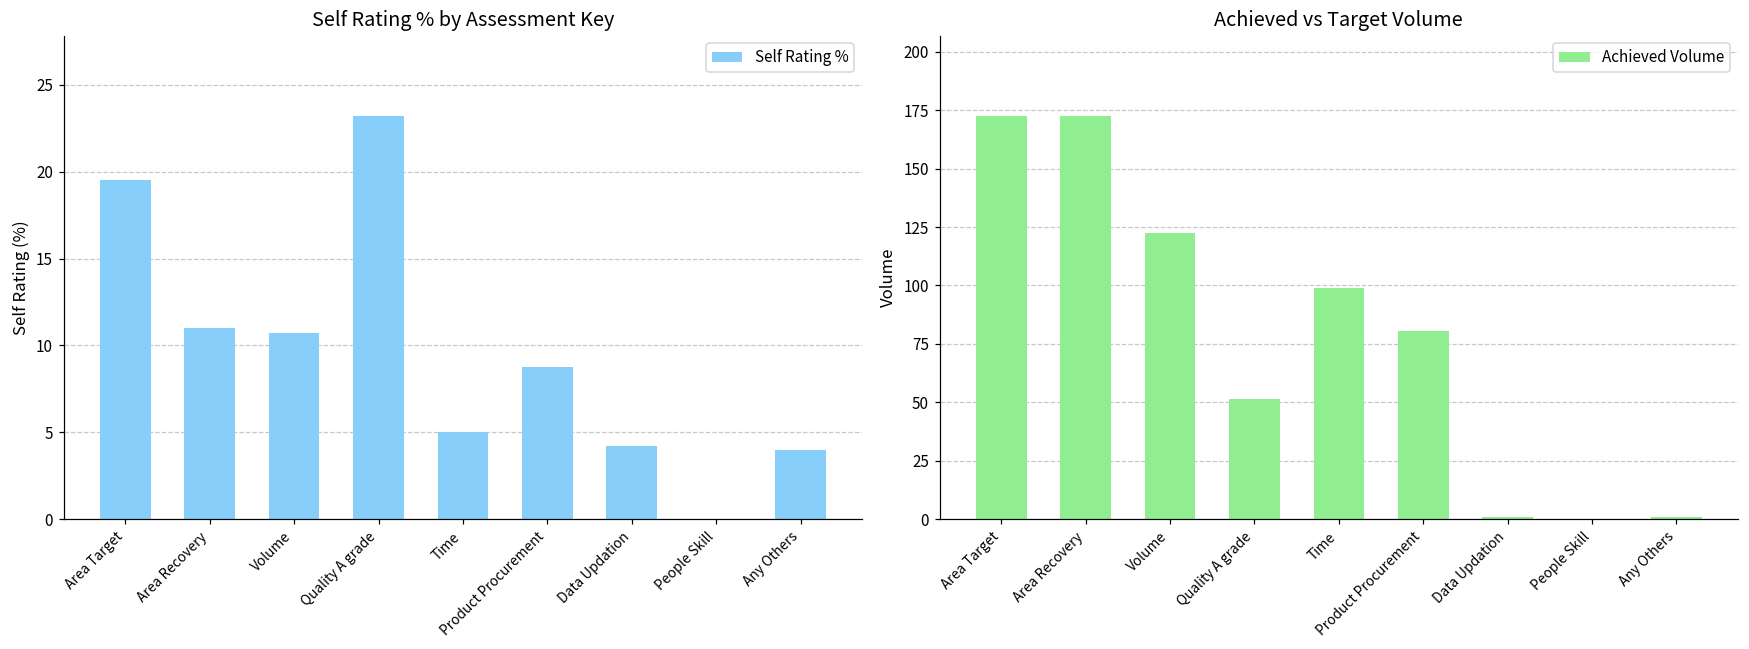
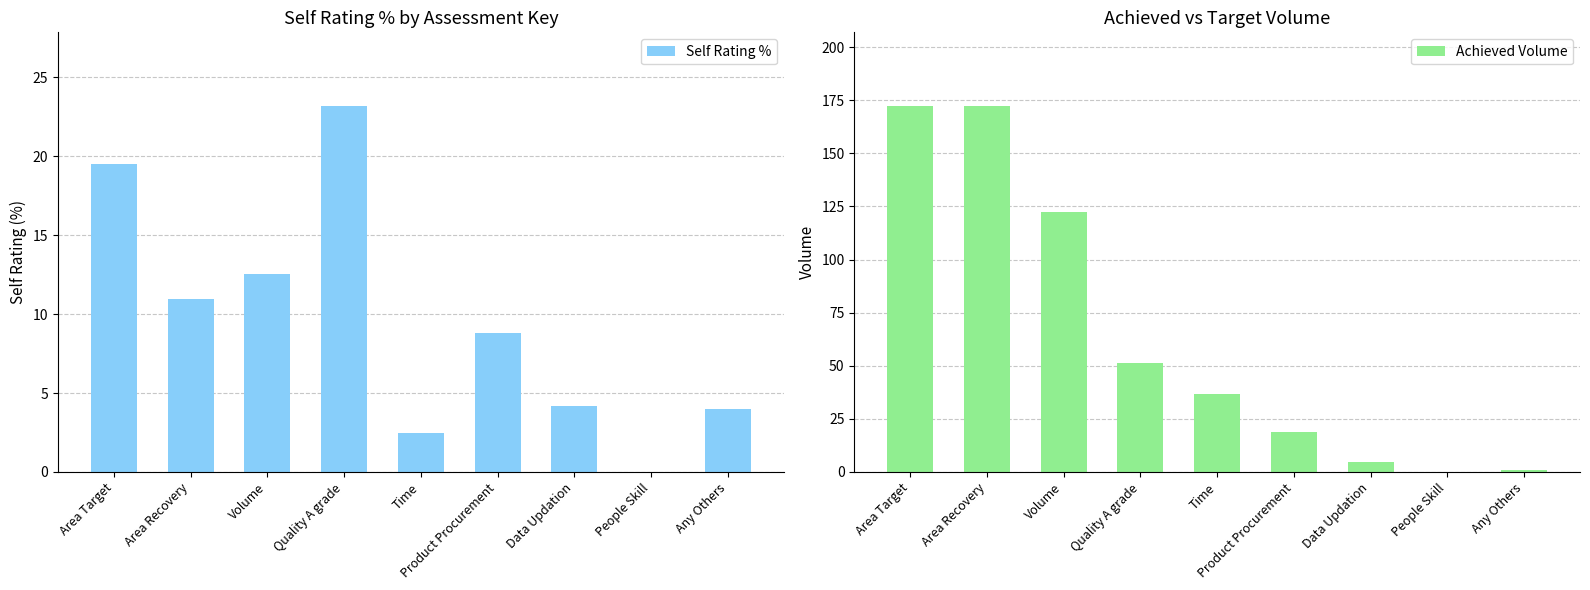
Self Rating % by Assessment Key, Volume: 10.7 -> 12.5
Self Rating % by Assessment Key, Time: 5.0 -> 2.5
Achieved vs Target Volume, Time: 99 -> 36
Achieved vs Target Volume, Product Procurement: 81 -> 19
Achieved vs Target Volume, Data Updation: 1 -> 5
